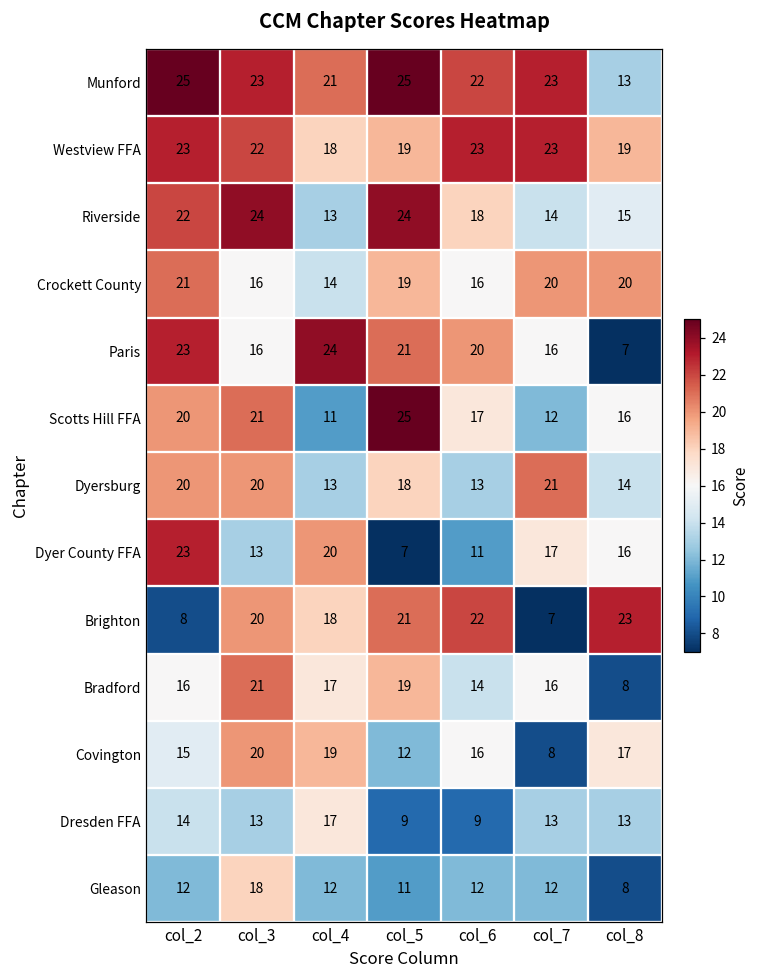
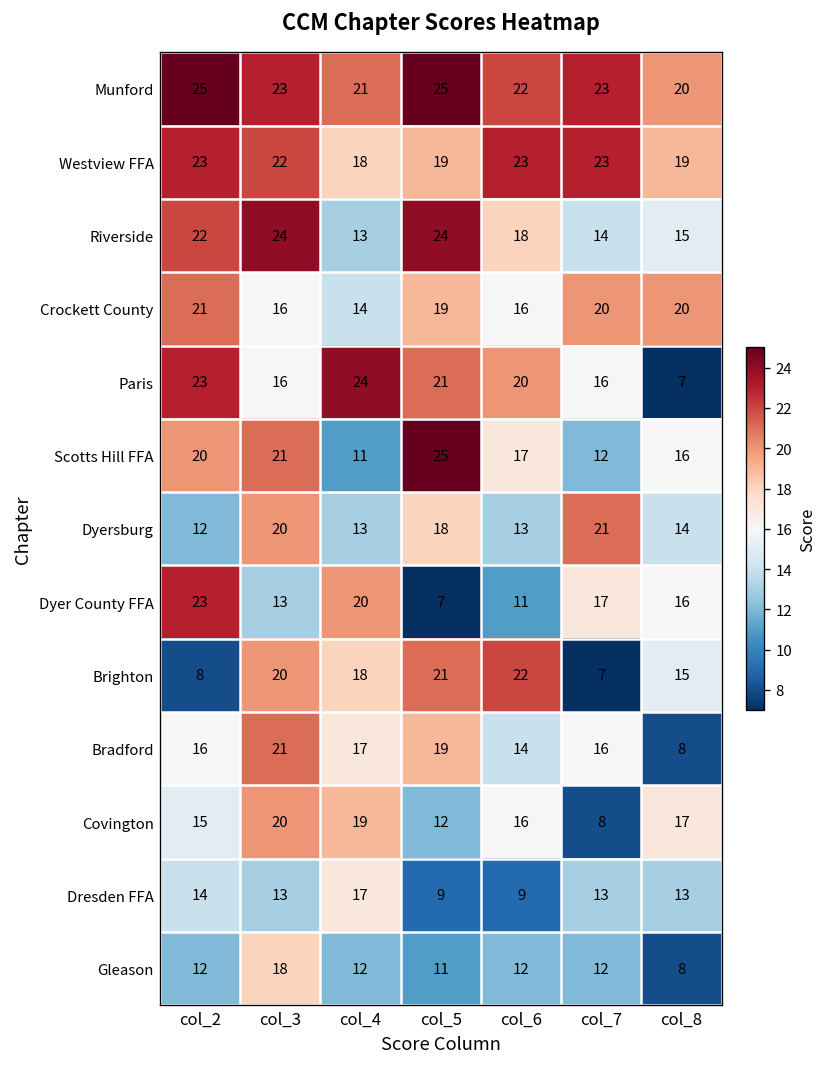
Munford, col_8: 13 -> 20
Dyersburg, col_2: 20 -> 12
Brighton, col_8: 23 -> 15
